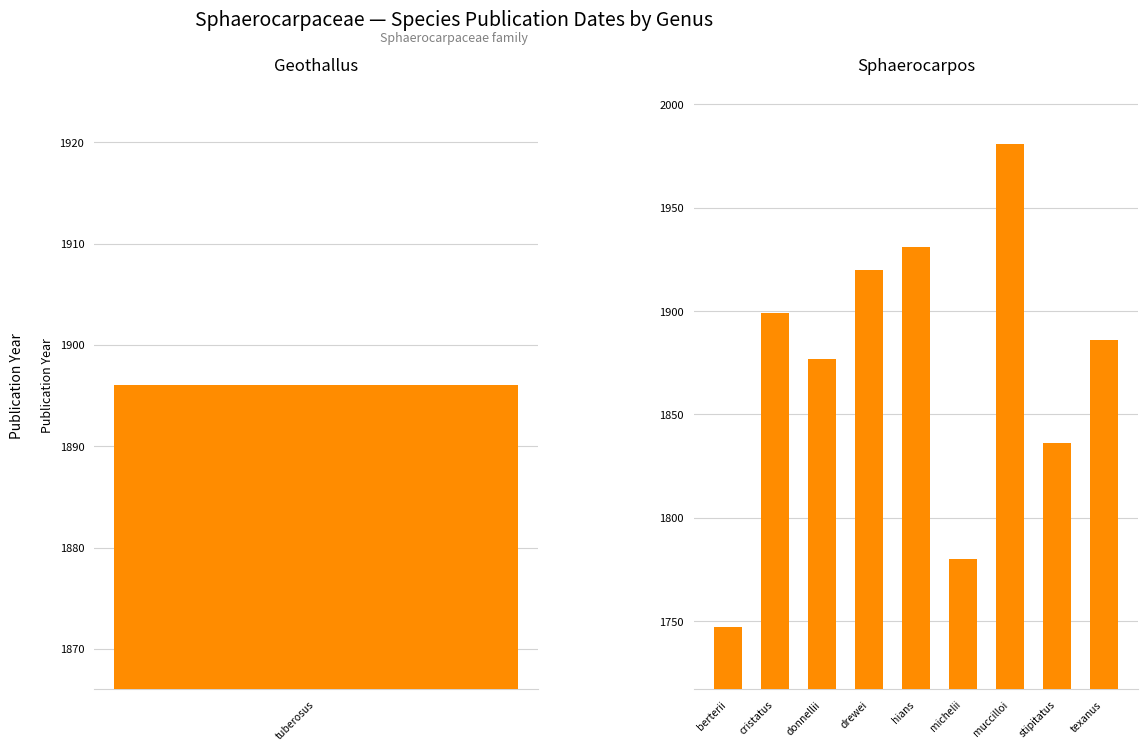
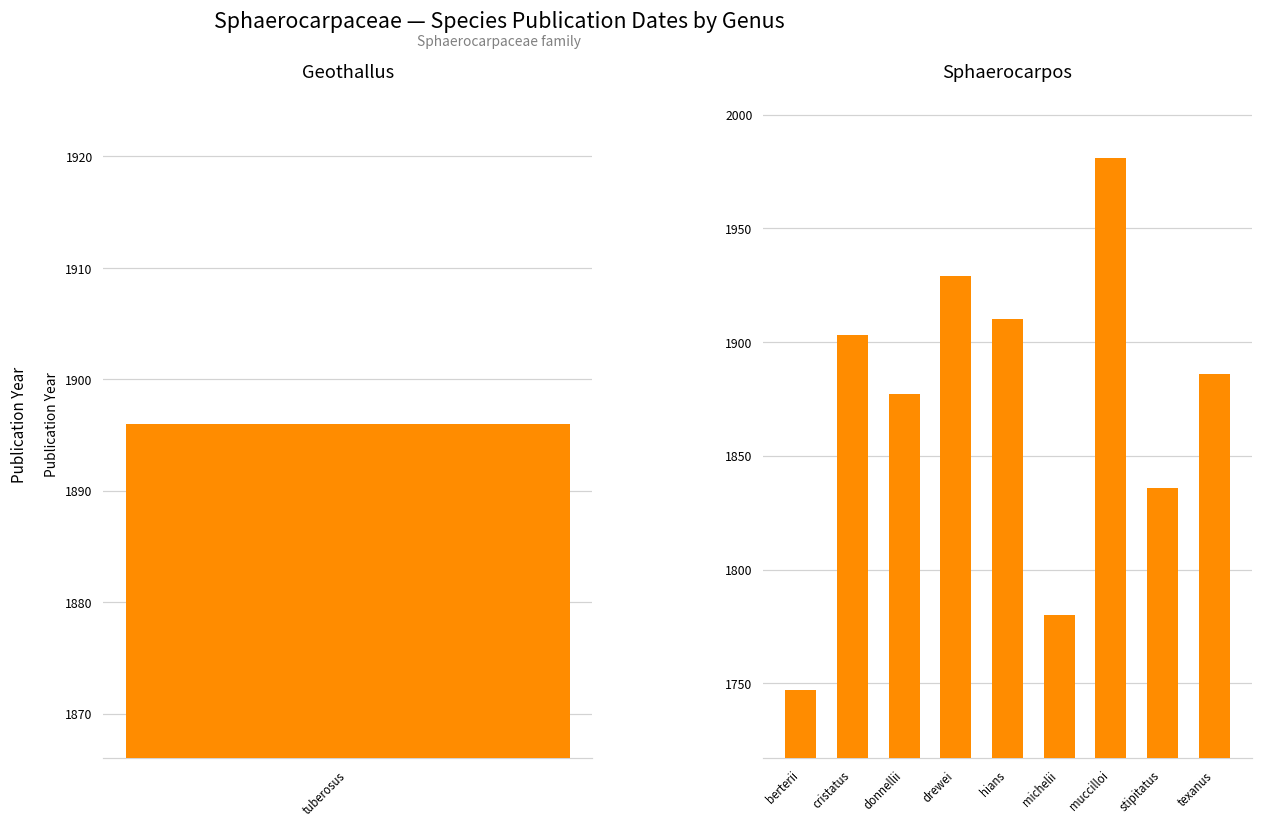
Sphaerocarpos, cristatus: 1899 -> 1903
Sphaerocarpos, drewei: 1920 -> 1929
Sphaerocarpos, hians: 1931 -> 1910
